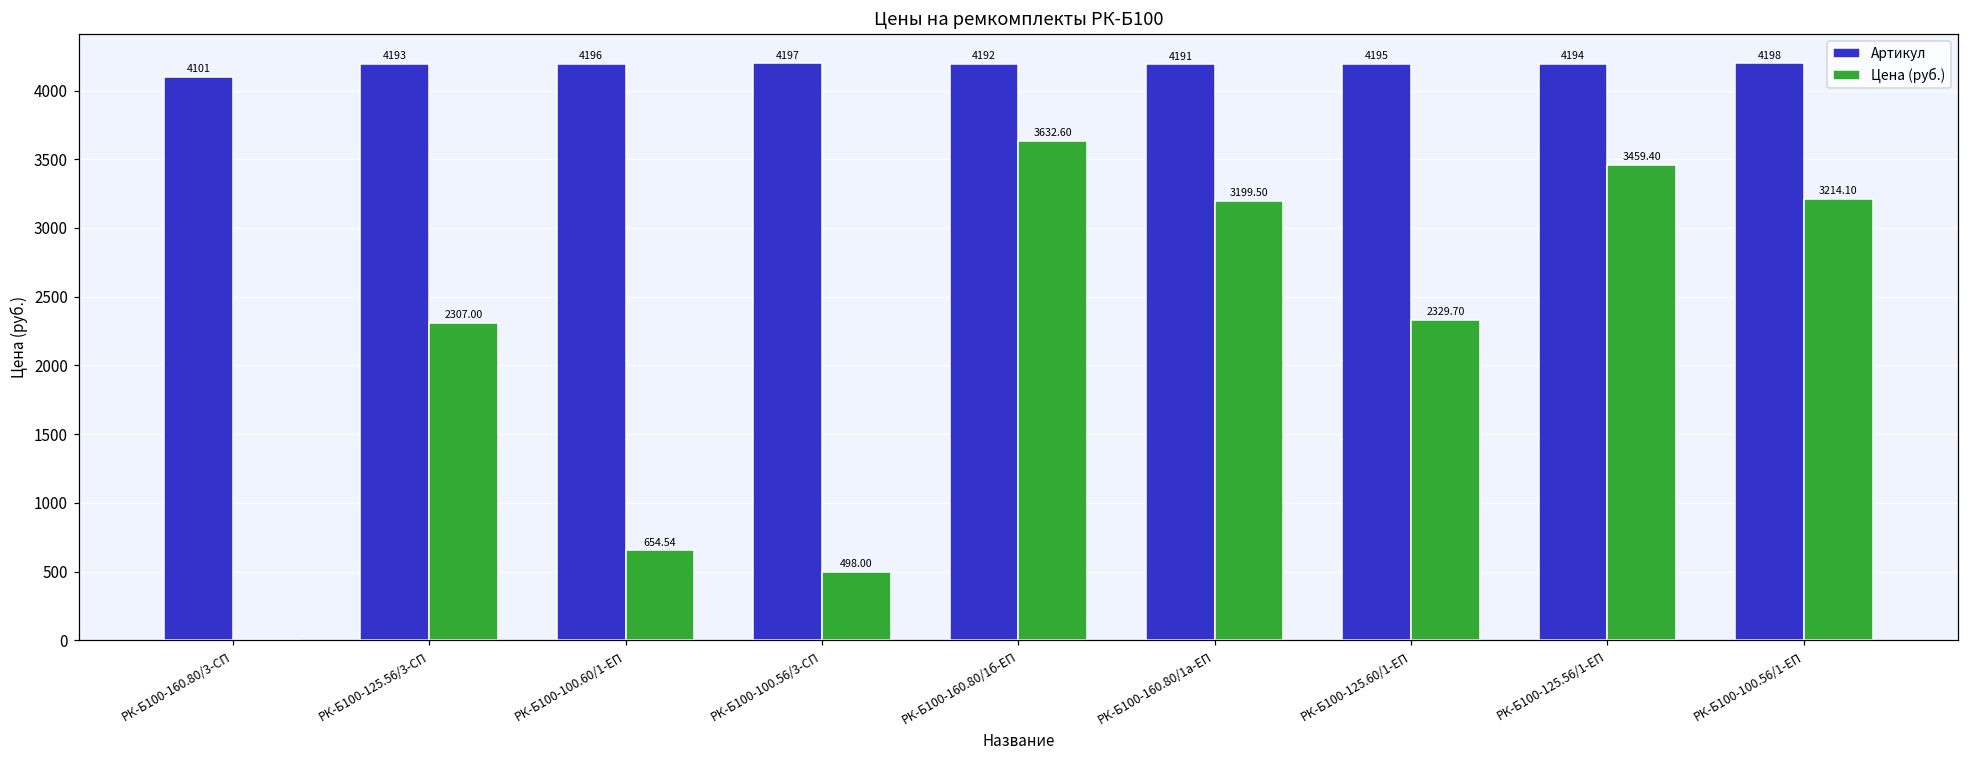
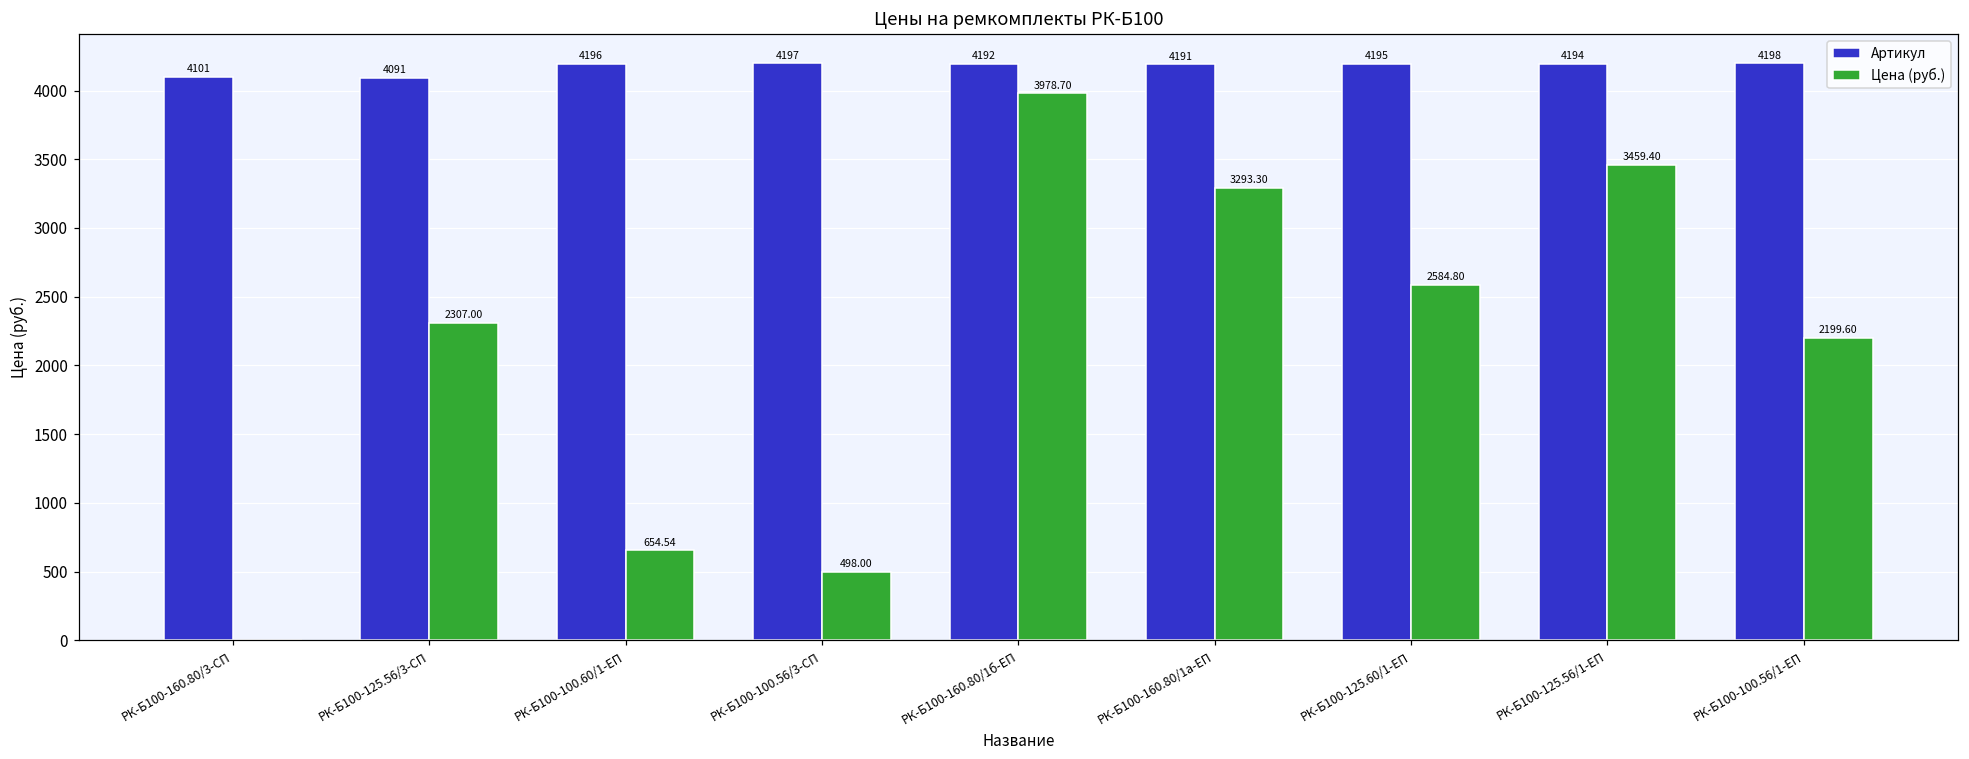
Артикул, РК-Б100-125.56/3-СП: 4193 -> 4091
Цена (руб.), РК-Б100-160.80/1б-ЕП: 3632.60 -> 3978.70
Цена (руб.), РК-Б100-160.80/1а-ЕП: 3199.50 -> 3293.30
Цена (руб.), РК-Б100-125.60/1-ЕП: 2329.70 -> 2584.80
Цена (руб.), РК-Б100-100.56/1-ЕП: 3214.10 -> 2199.60
